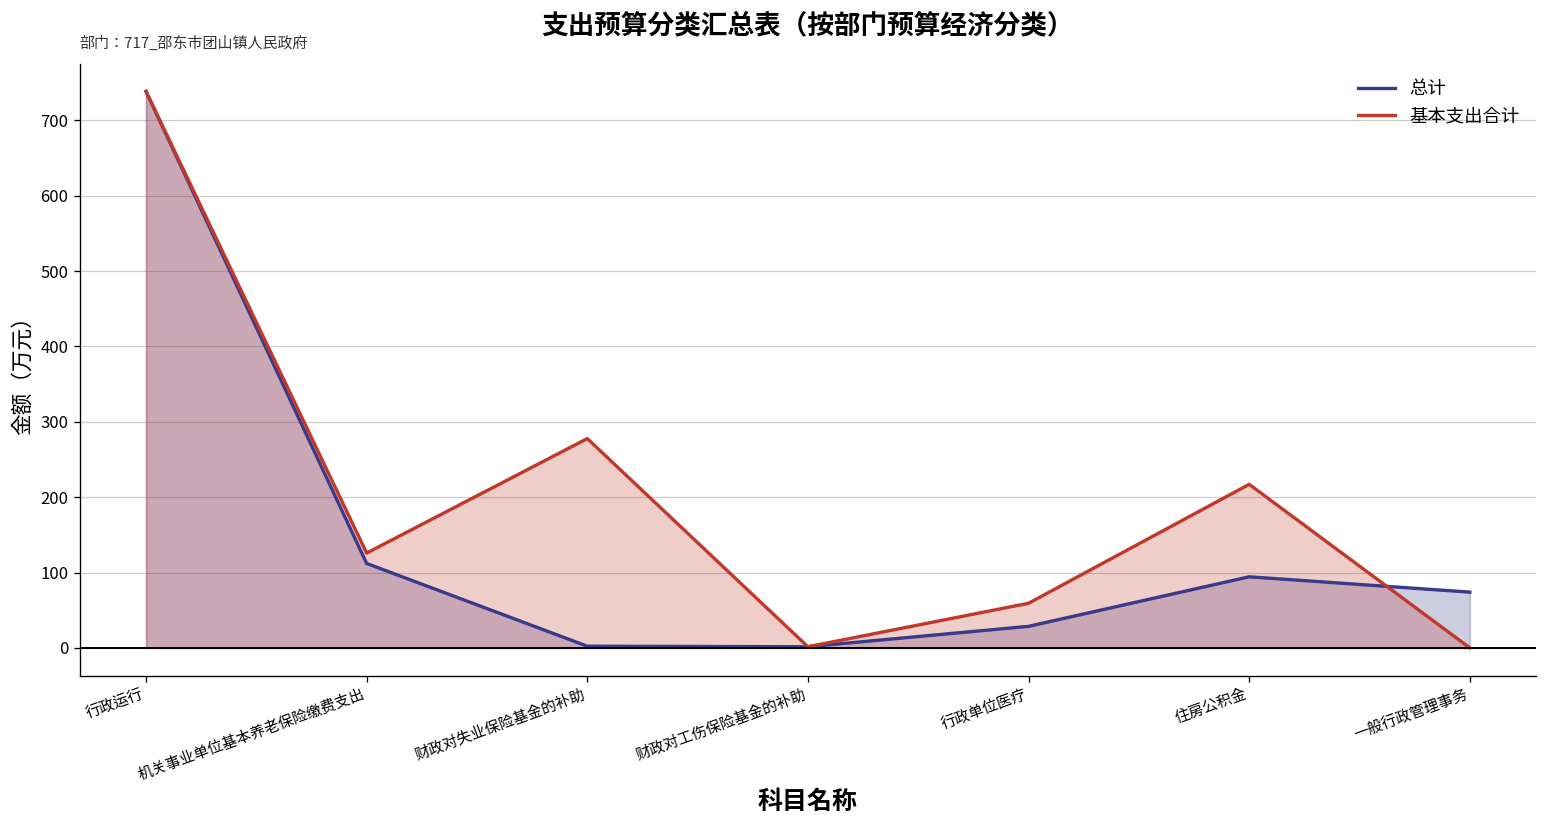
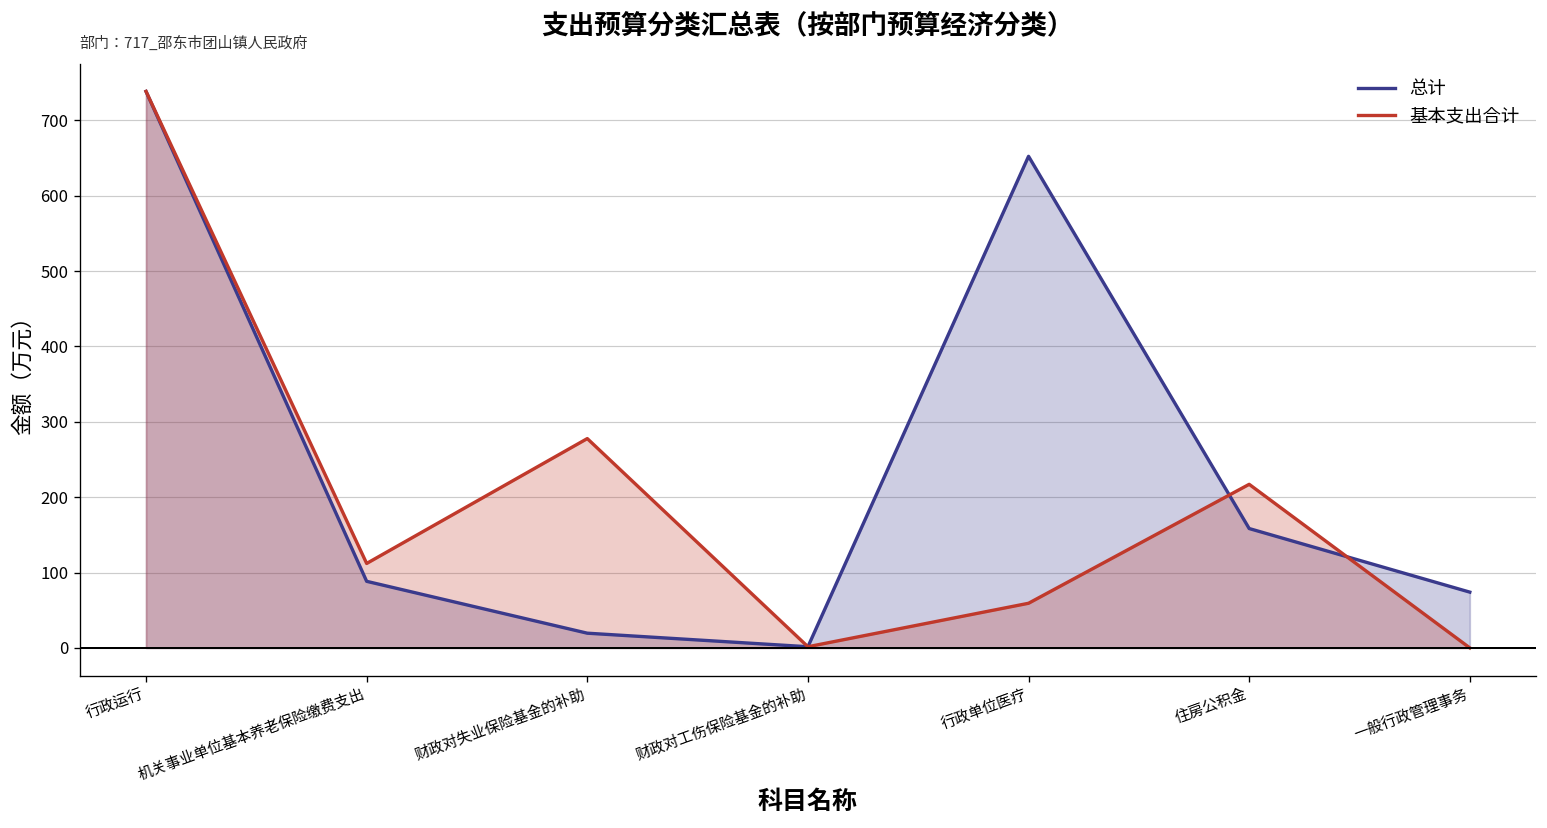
总计, 机关事业单位基本养老保险缴费支出: 110 -> 90
基本支出合计, 机关事业单位基本养老保险缴费支出: 130 -> 110
总计, 财政对失业保险基金的补助: 0 -> 20
总计, 行政单位医疗: 30 -> 650
总计, 住房公积金: 90 -> 160
